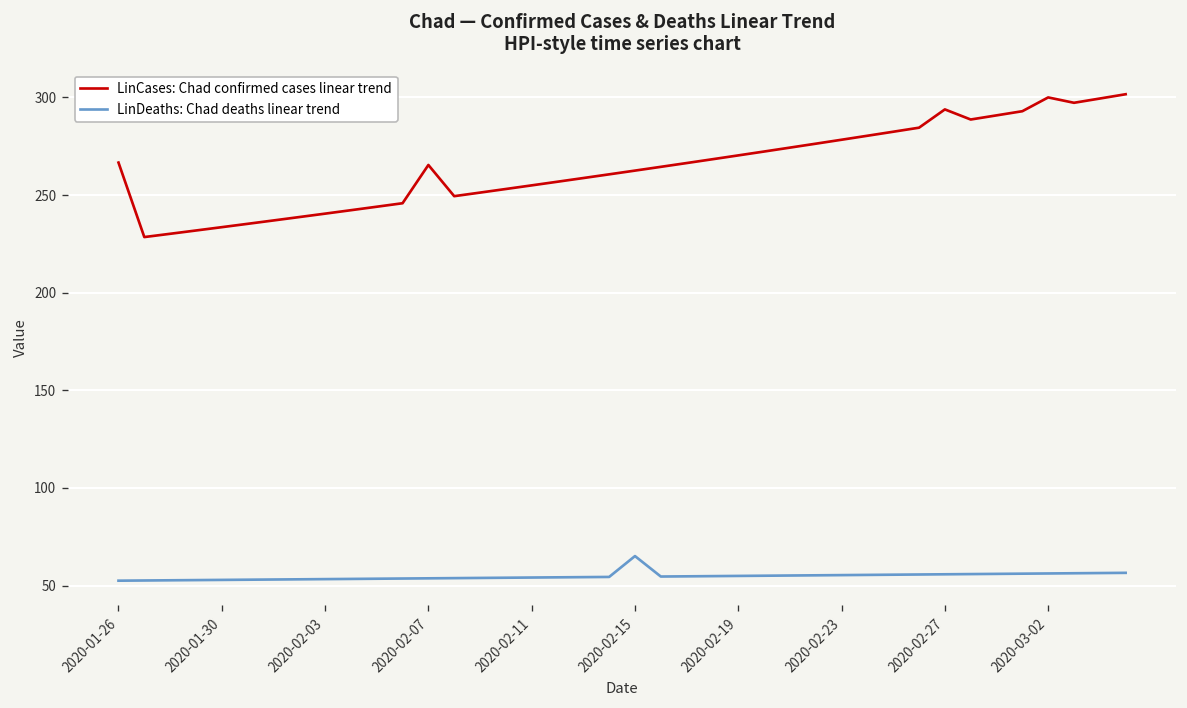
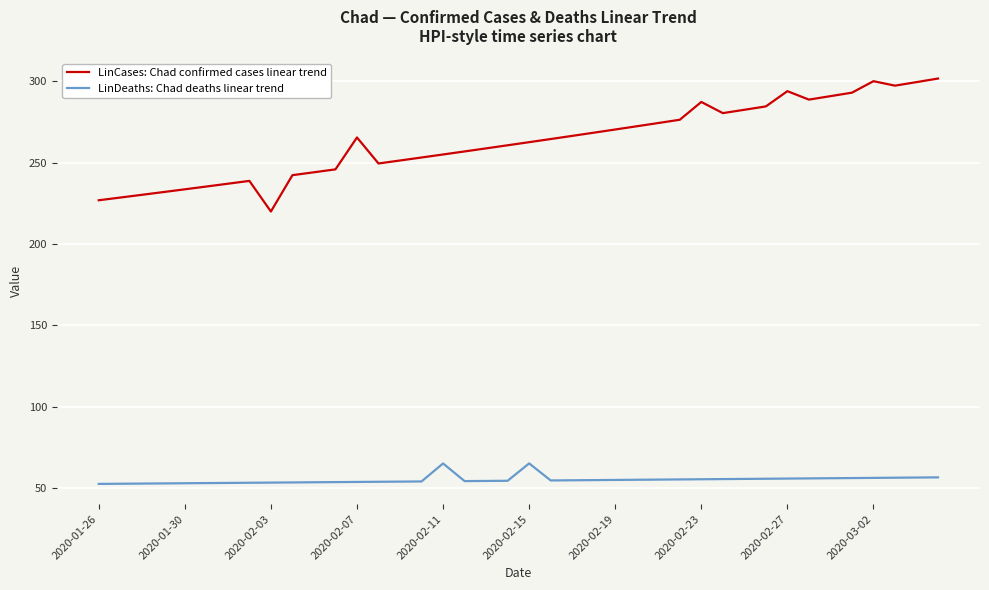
LinCases: Chad confirmed cases linear trend, 2020-01-26: 267 -> 227
LinCases: Chad confirmed cases linear trend, 2020-02-03: 240 -> 220
LinDeaths: Chad deaths linear trend, 2020-02-11: 54 -> 65
LinCases: Chad confirmed cases linear trend, 2020-02-23: 278 -> 287
